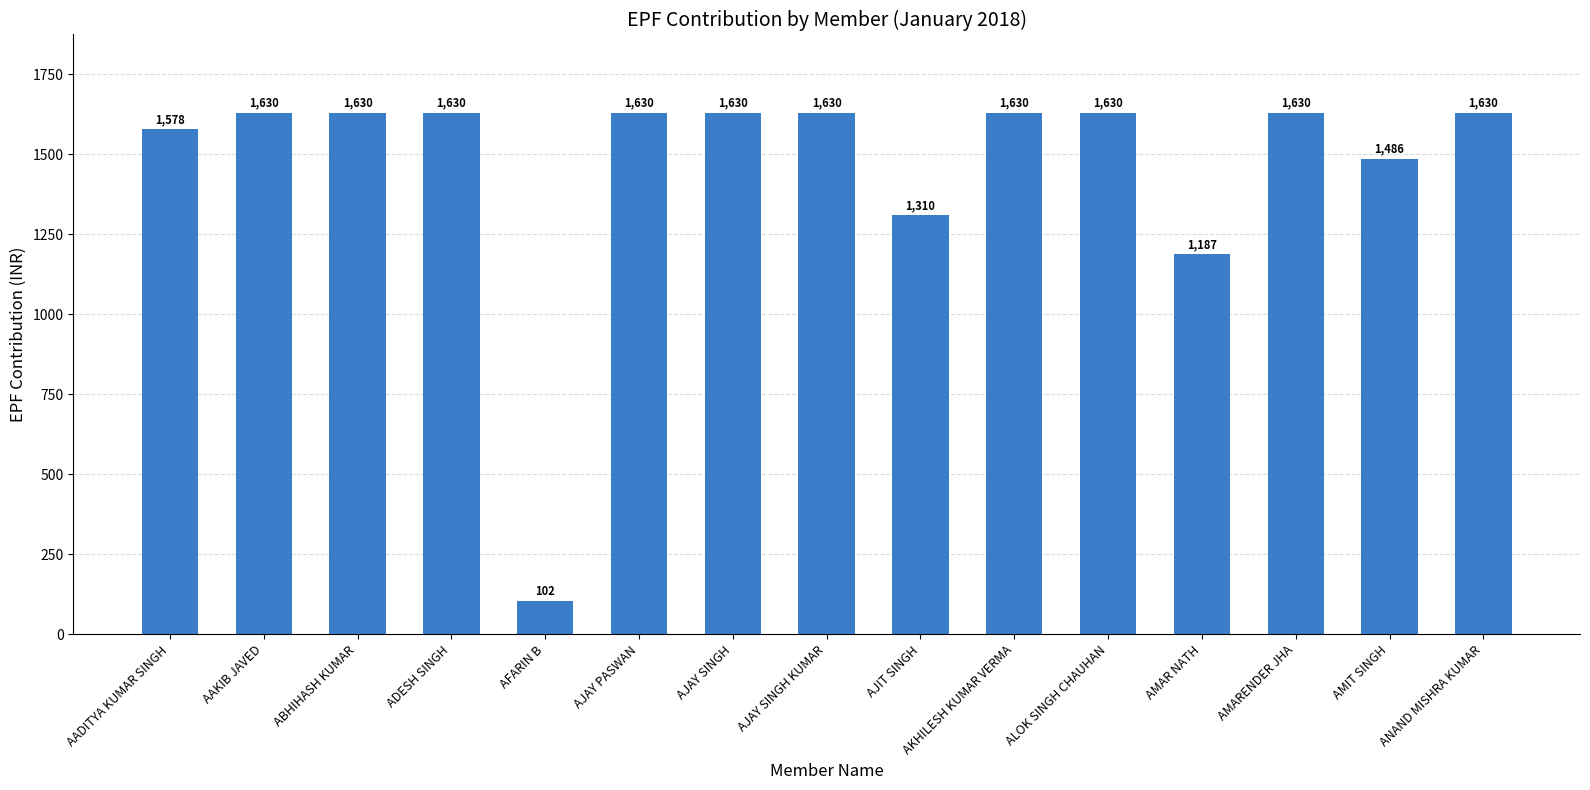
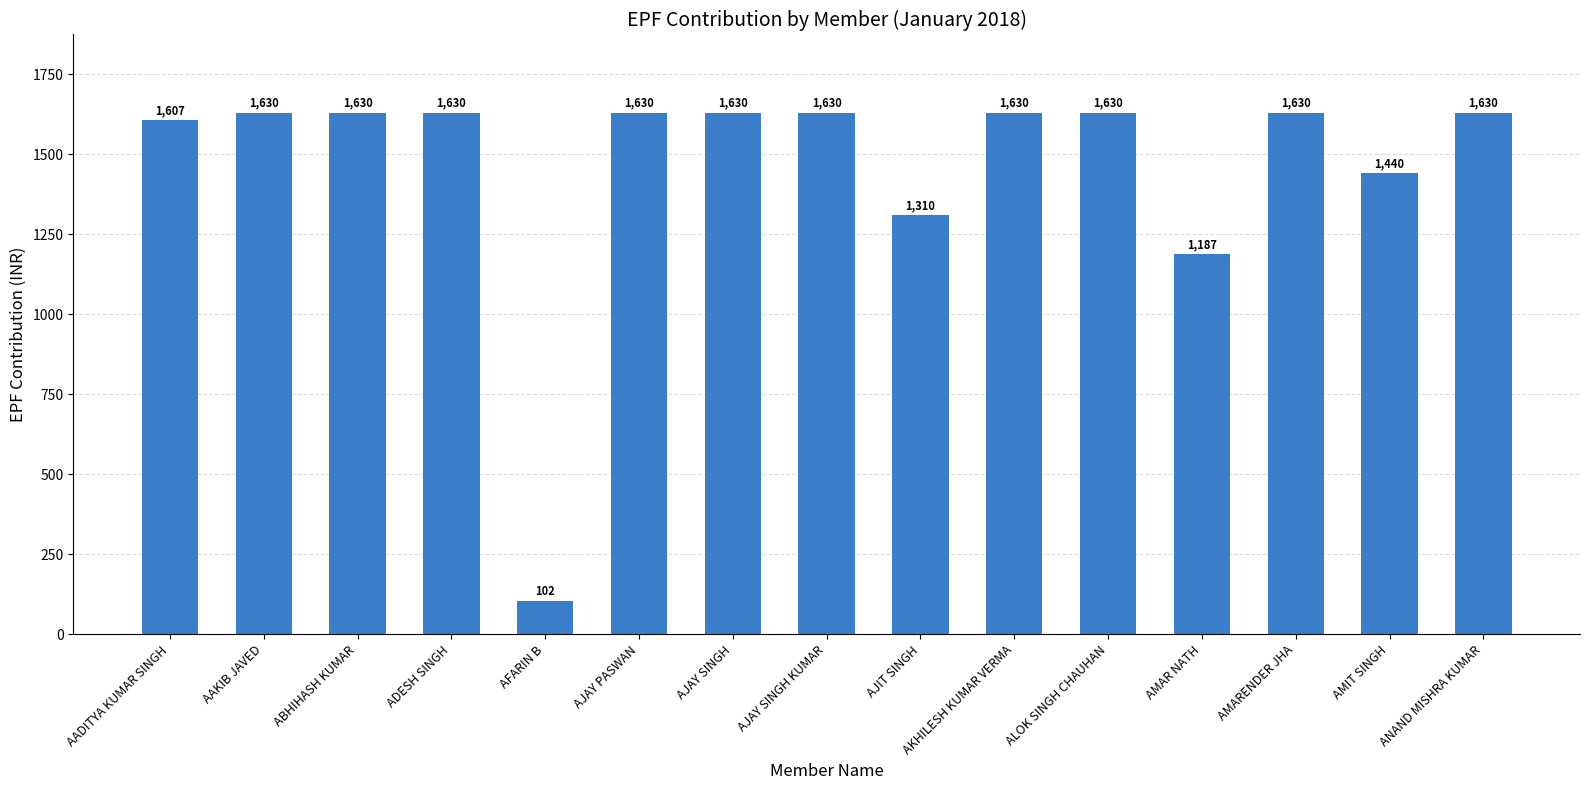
AADITYA KUMAR SINGH: 1,578 -> 1,607
AMIT SINGH: 1,486 -> 1,440
